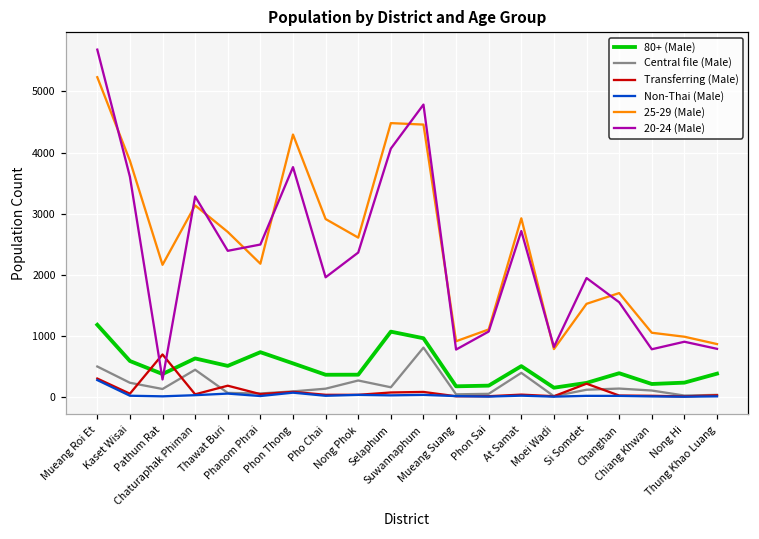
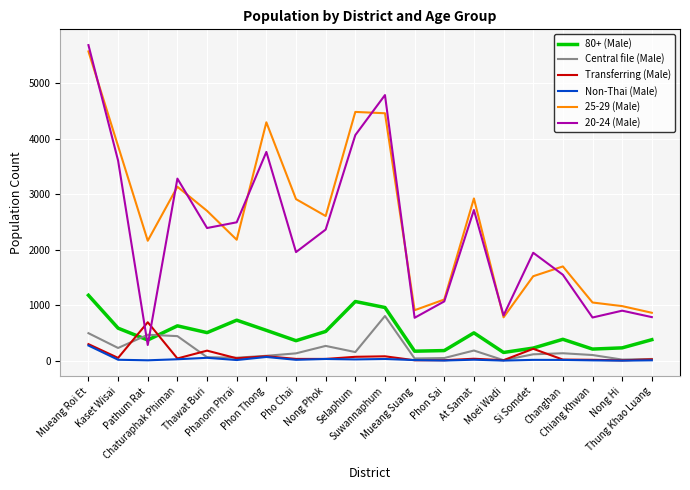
25-29 (Male), Mueang Roi Et: 5200 -> 5600
Central file (Male), Pathum Rat: 100 -> 500
80+ (Male), Nong Phok: 400 -> 500
Central file (Male), At Samat: 400 -> 200
